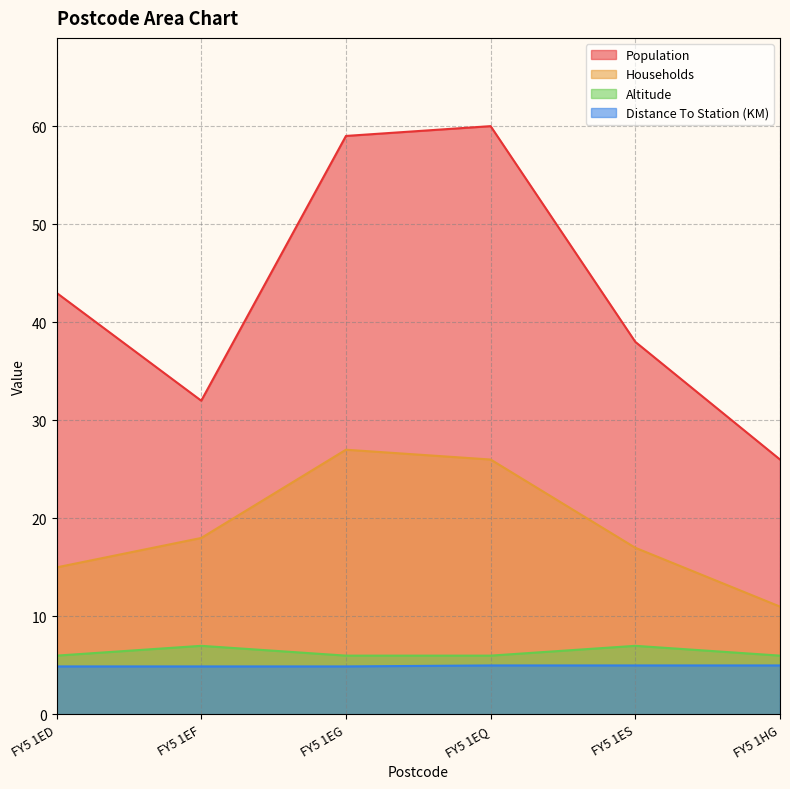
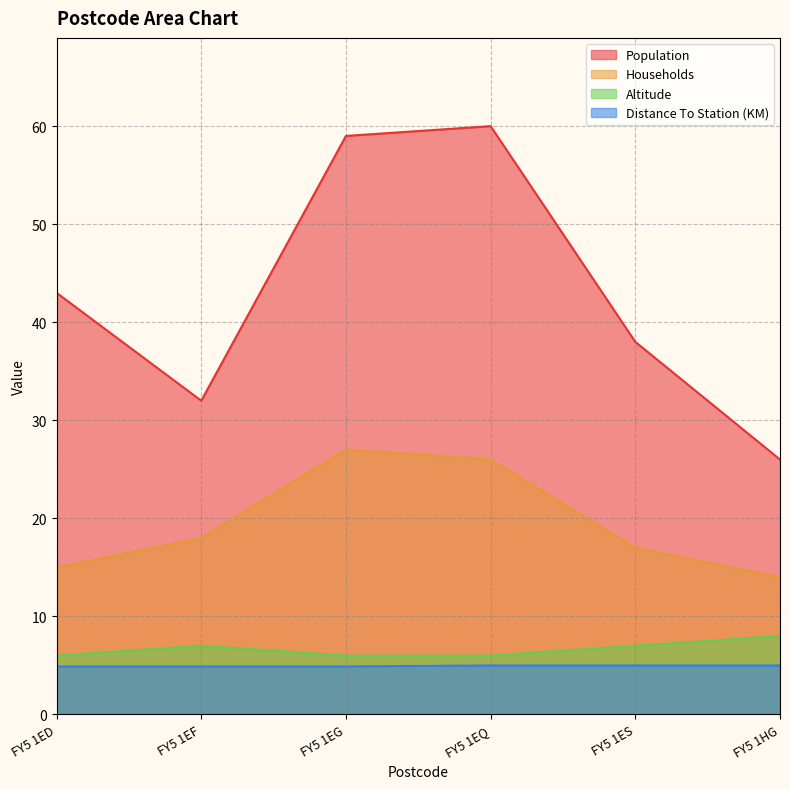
Households, FY5 1HG: 11 -> 14
Altitude, FY5 1HG: 6 -> 8
